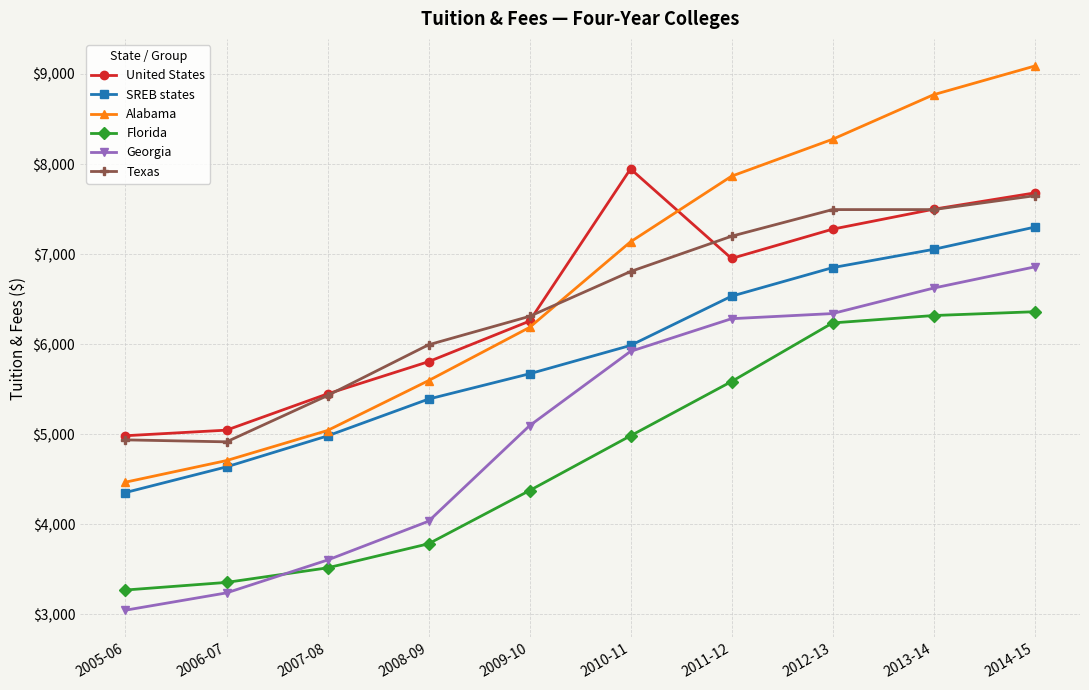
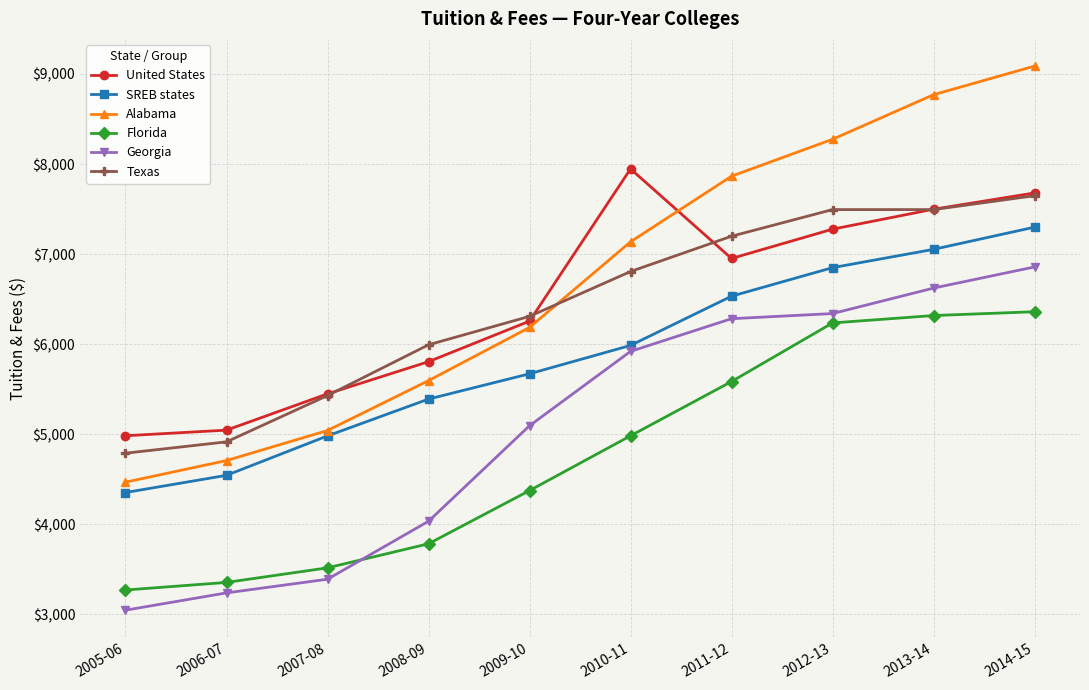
Texas, 2005-06: $4,900 -> $4,800
SREB states, 2006-07: $4,600 -> $4,500
Georgia, 2007-08: $3,600 -> $3,400
